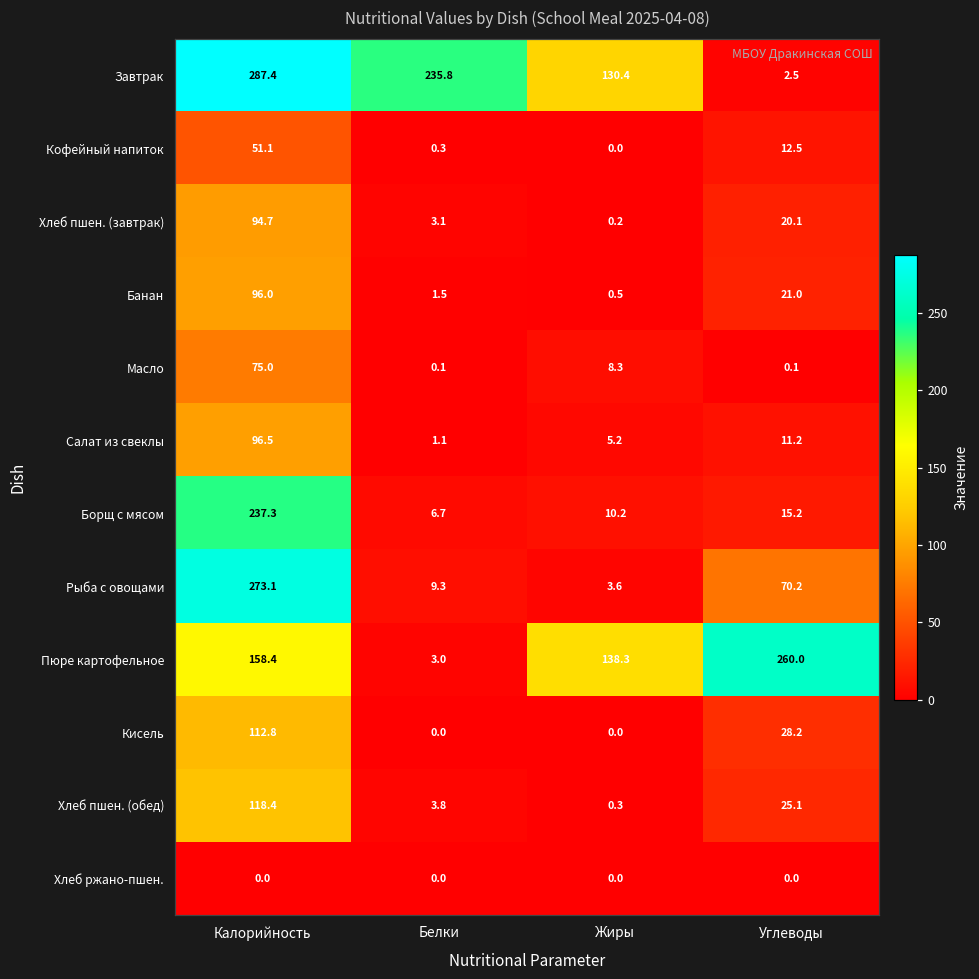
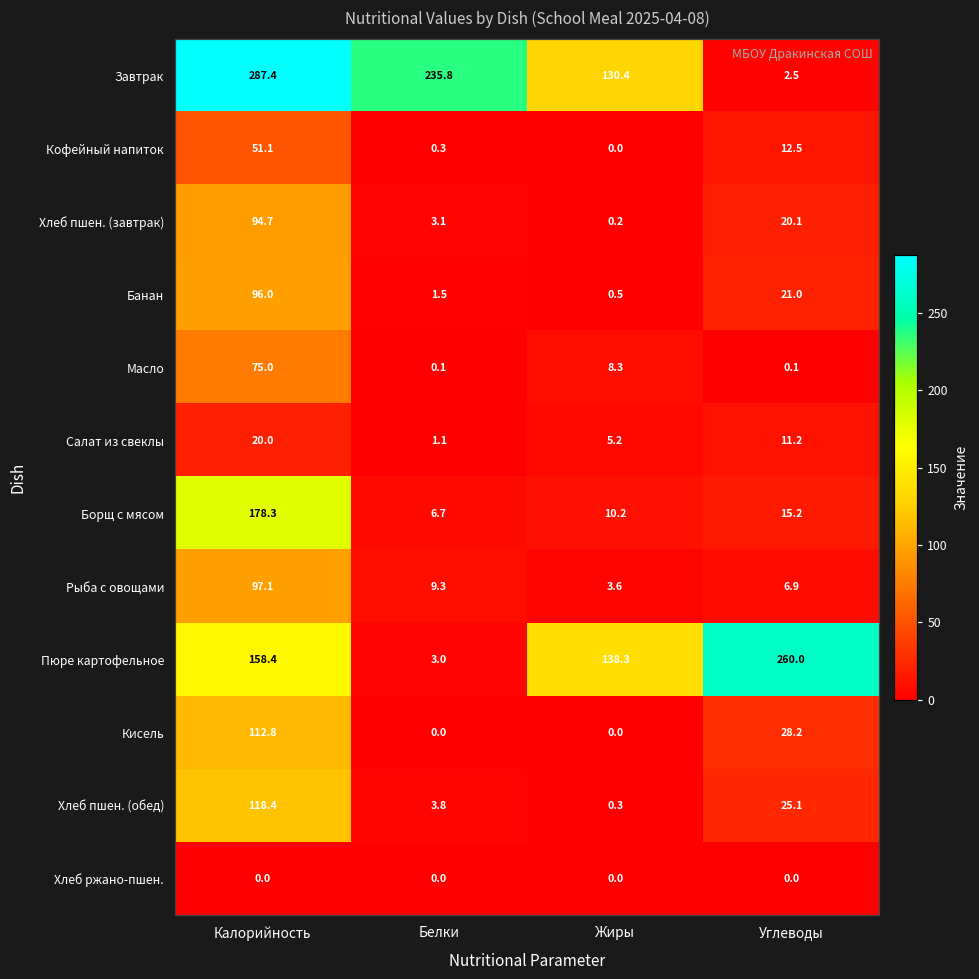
Салат из свеклы, Калорийность: 96.5 -> 20.0
Борщ с мясом, Калорийность: 237.3 -> 178.3
Рыба с овощами, Калорийность: 273.1 -> 97.1
Рыба с овощами, Углеводы: 70.2 -> 6.9
